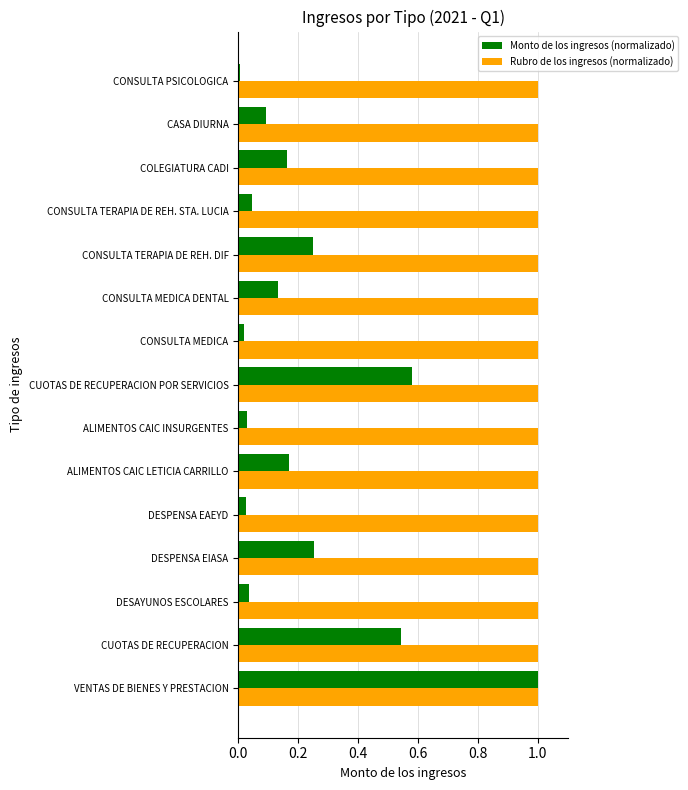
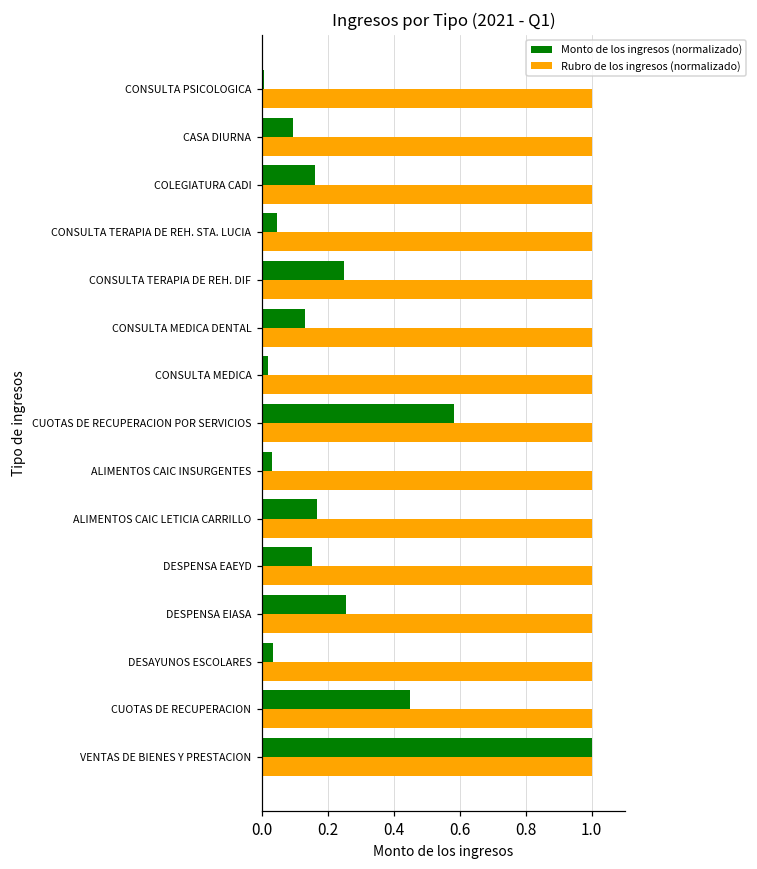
Monto de los ingresos (normalizado), DESPENSA EAEYD: 0.03 -> 0.15
Monto de los ingresos (normalizado), CUOTAS DE RECUPERACION: 0.54 -> 0.45
